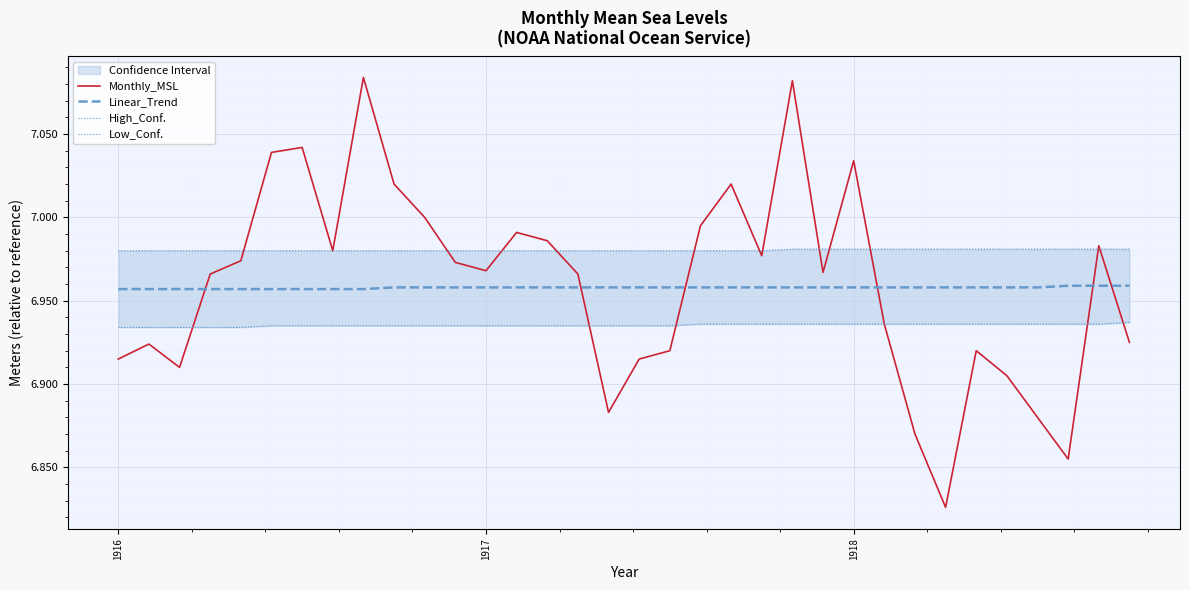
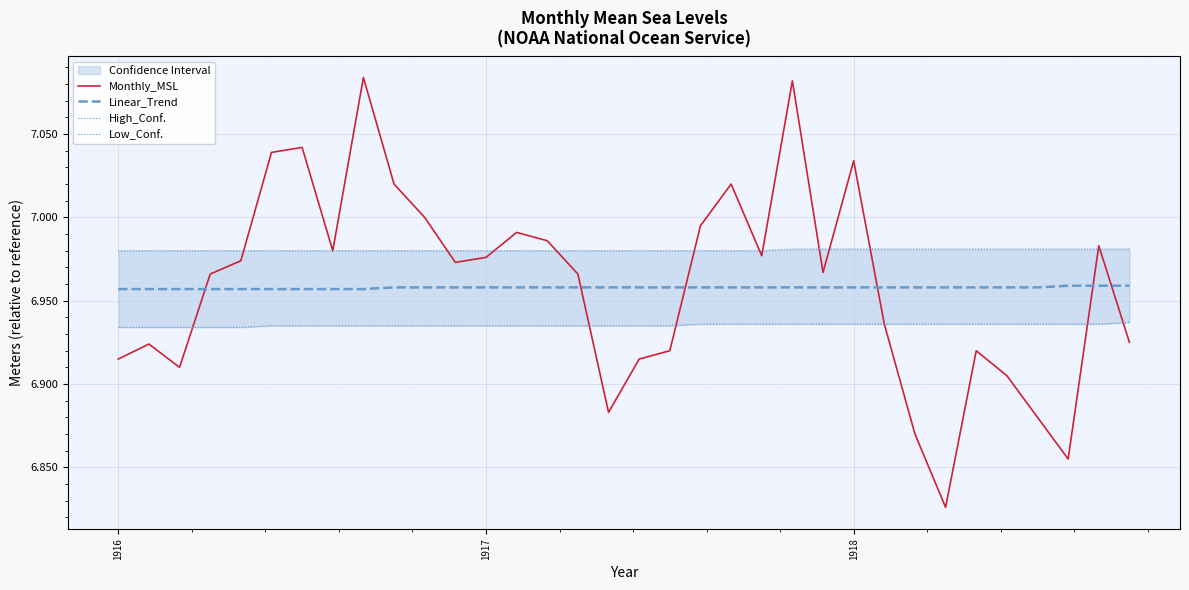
Monthly_MSL, 1917: 6.968 -> 6.976
